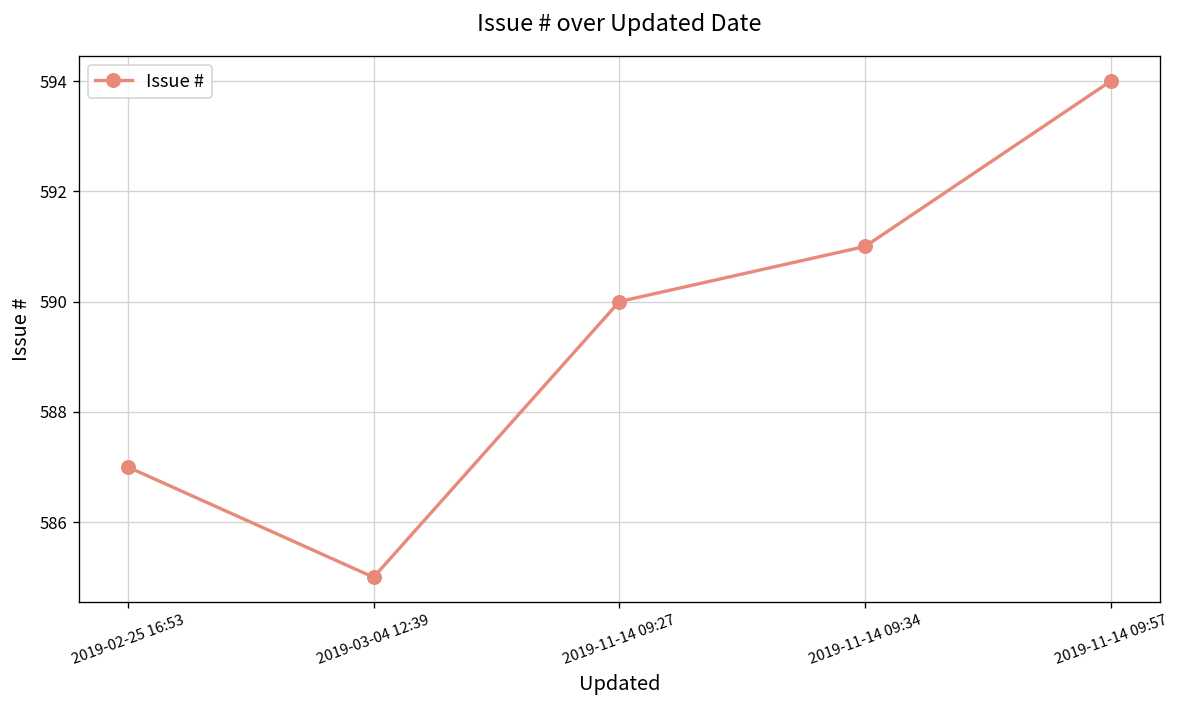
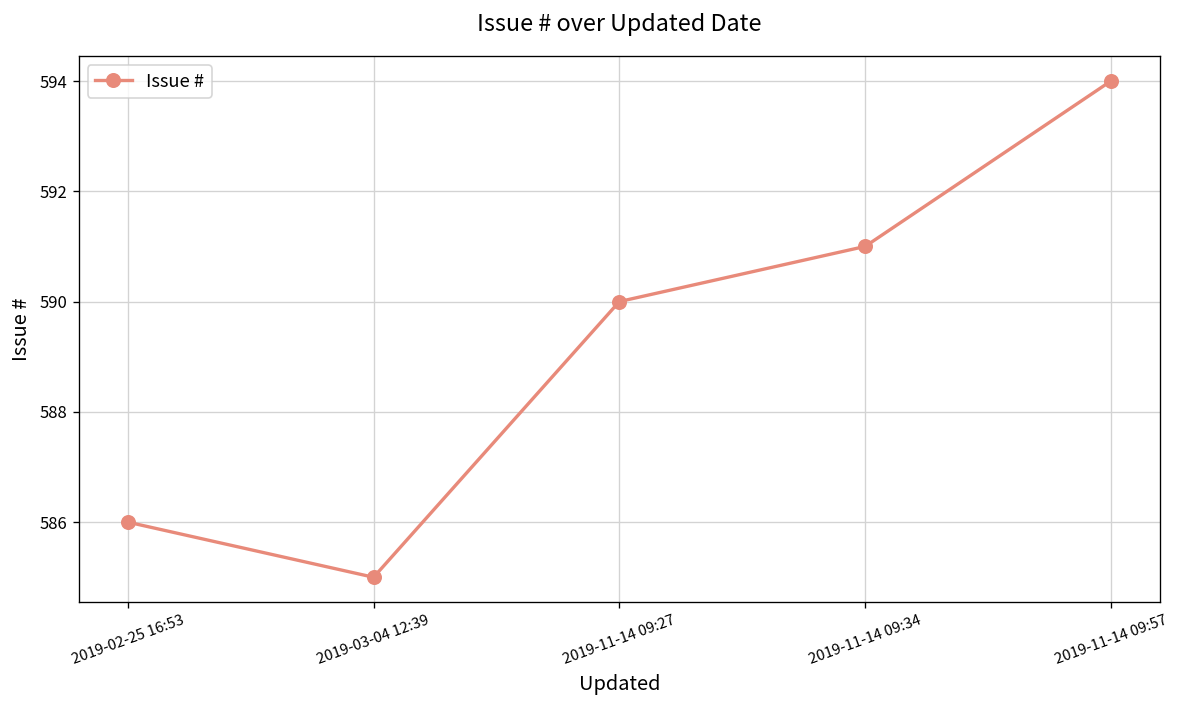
2019-02-25 16:53: 587 -> 586
